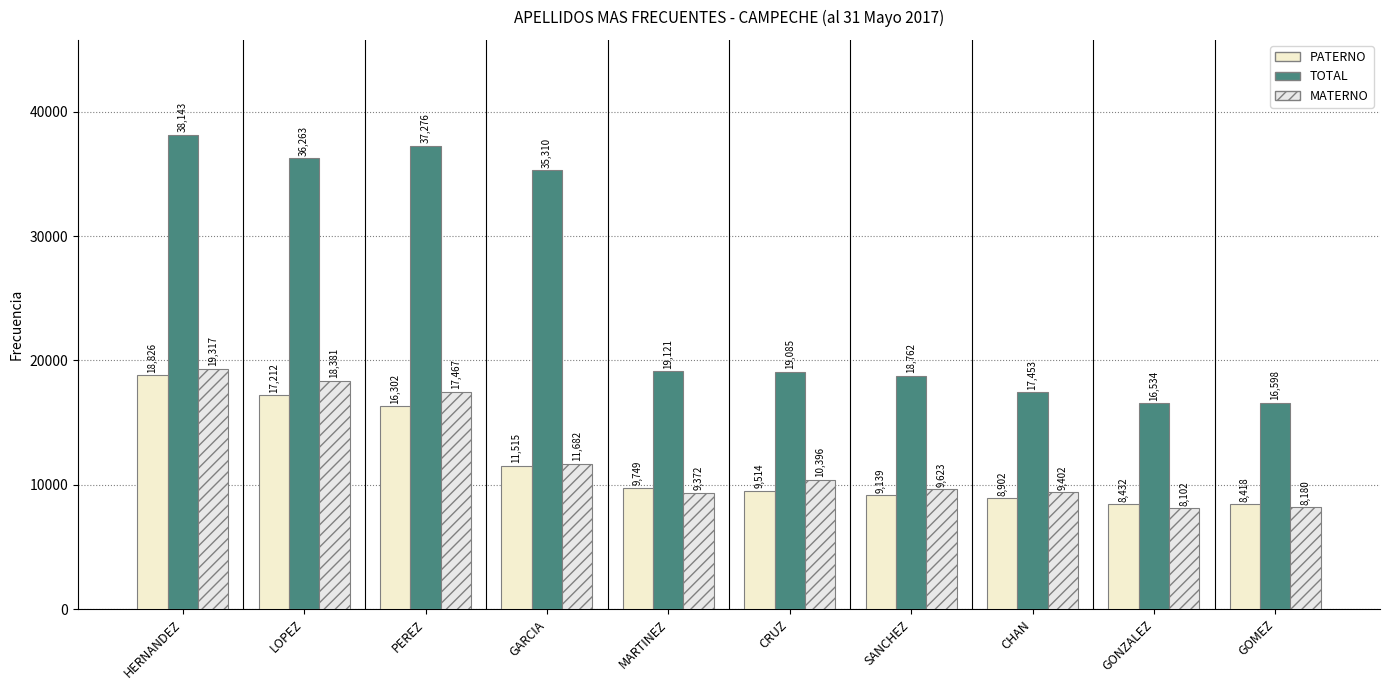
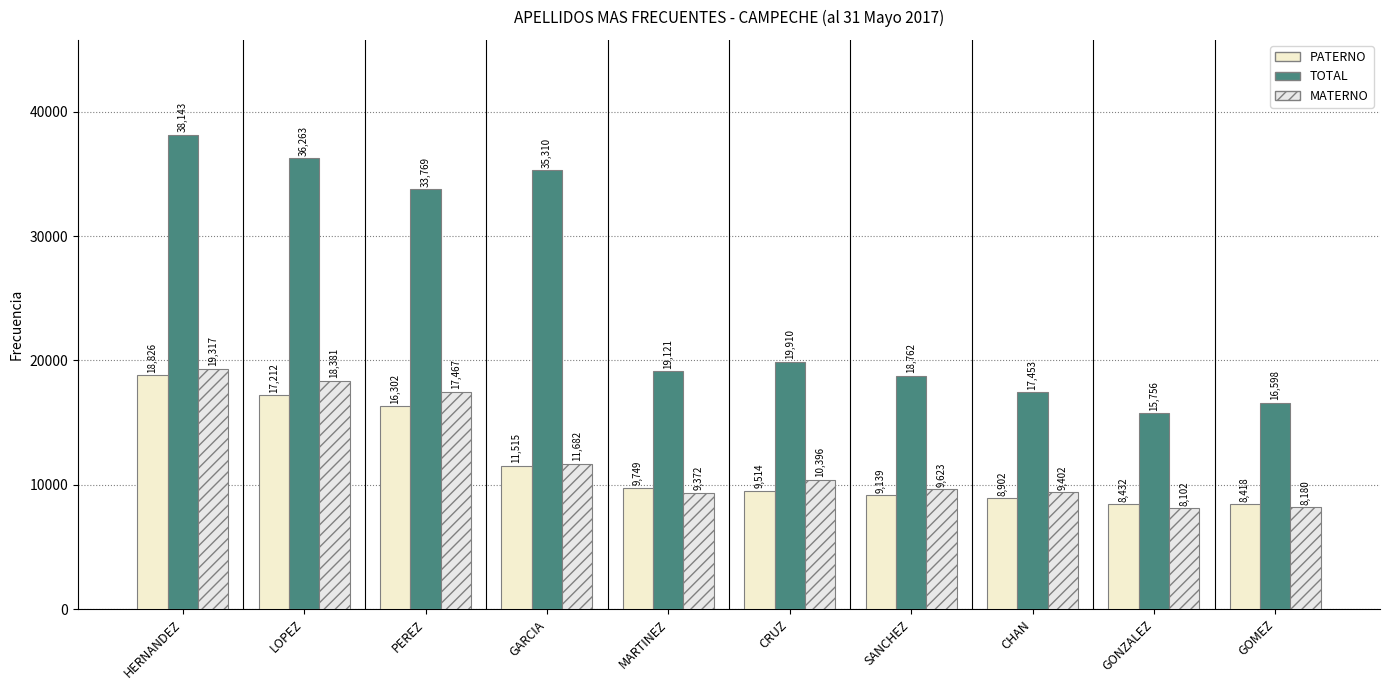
TOTAL, PEREZ: 37,276 -> 33,769
TOTAL, CRUZ: 19,085 -> 19,910
TOTAL, GONZALEZ: 16,534 -> 15,756
